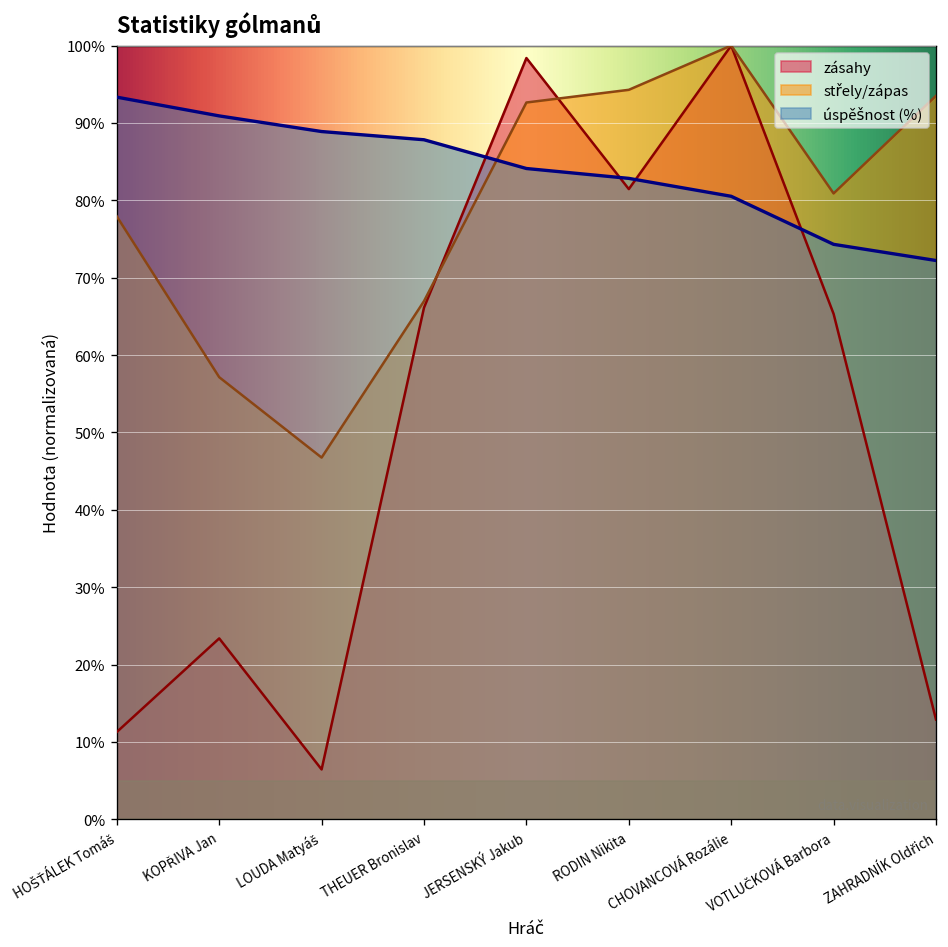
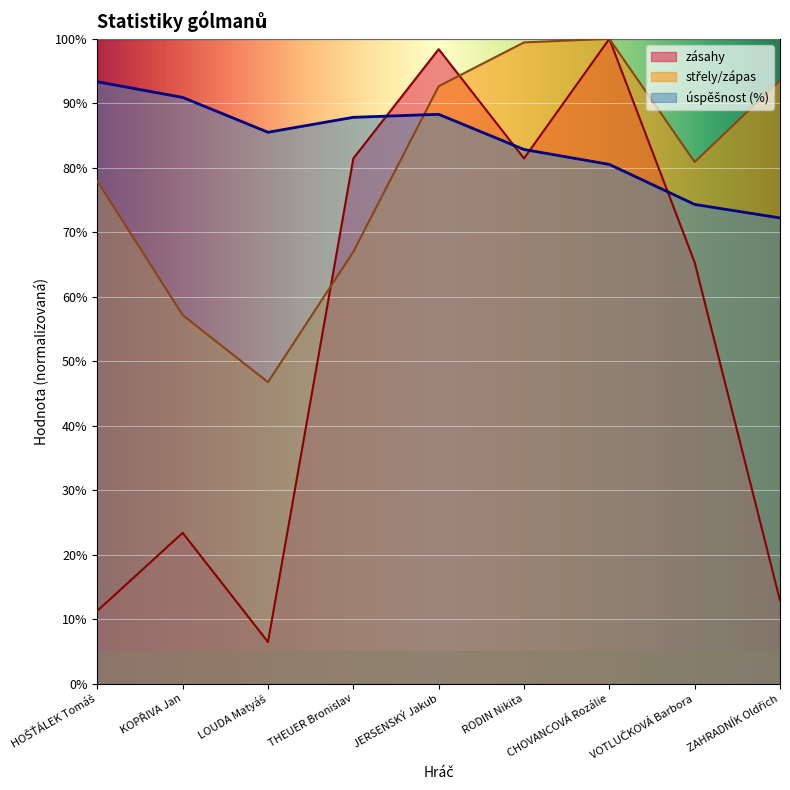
úspěšnost (%), LOUDA Matyáš: 89% -> 86%
zásahy, THEUER Bronislav: 66% -> 81%
úspěšnost (%), JERSENSKÝ Jakub: 84% -> 88%
střely/zápas, RODIN Nikita: 94% -> 99%
